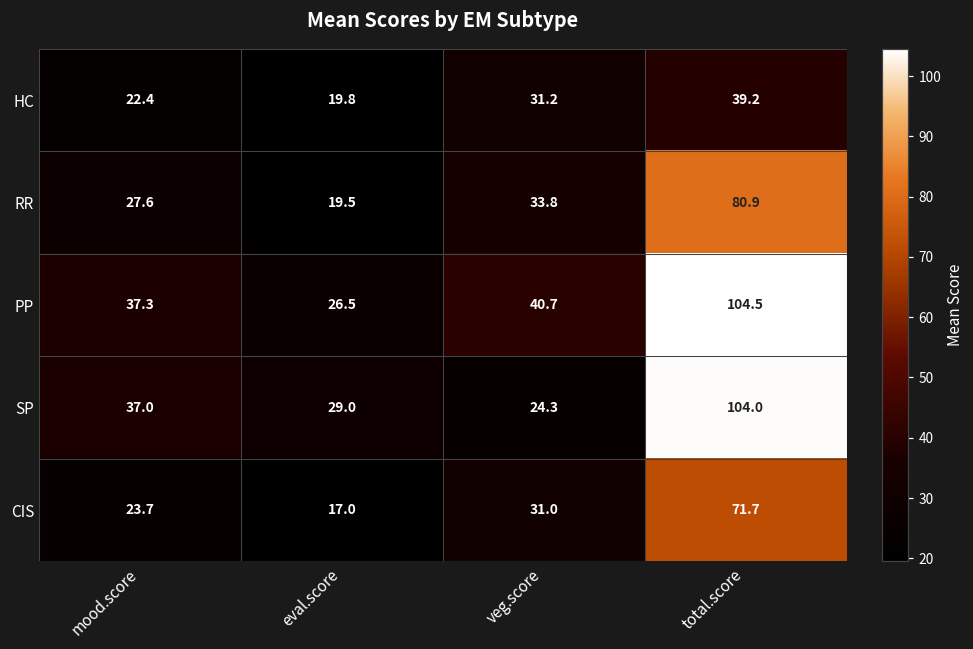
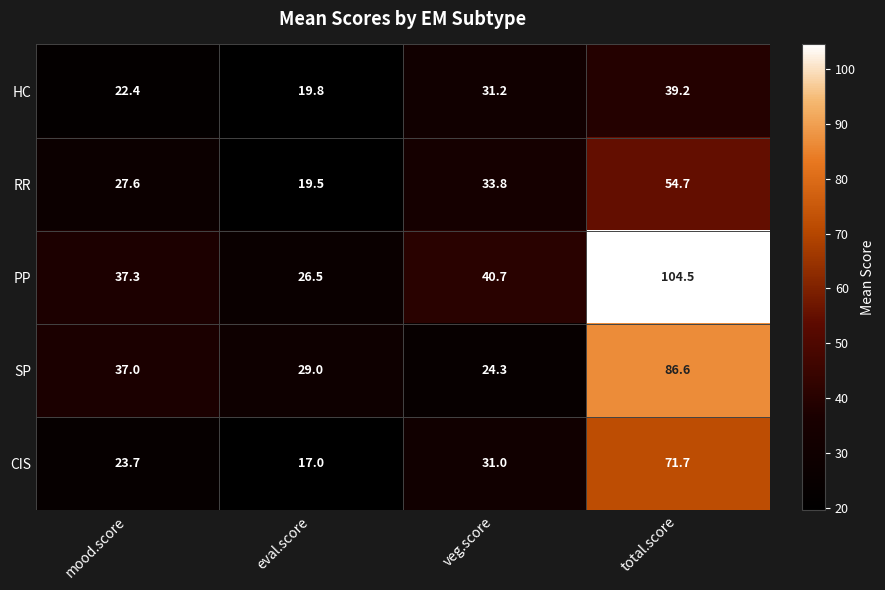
RR, total.score: 80.9 -> 54.7
SP, total.score: 104.0 -> 86.6
